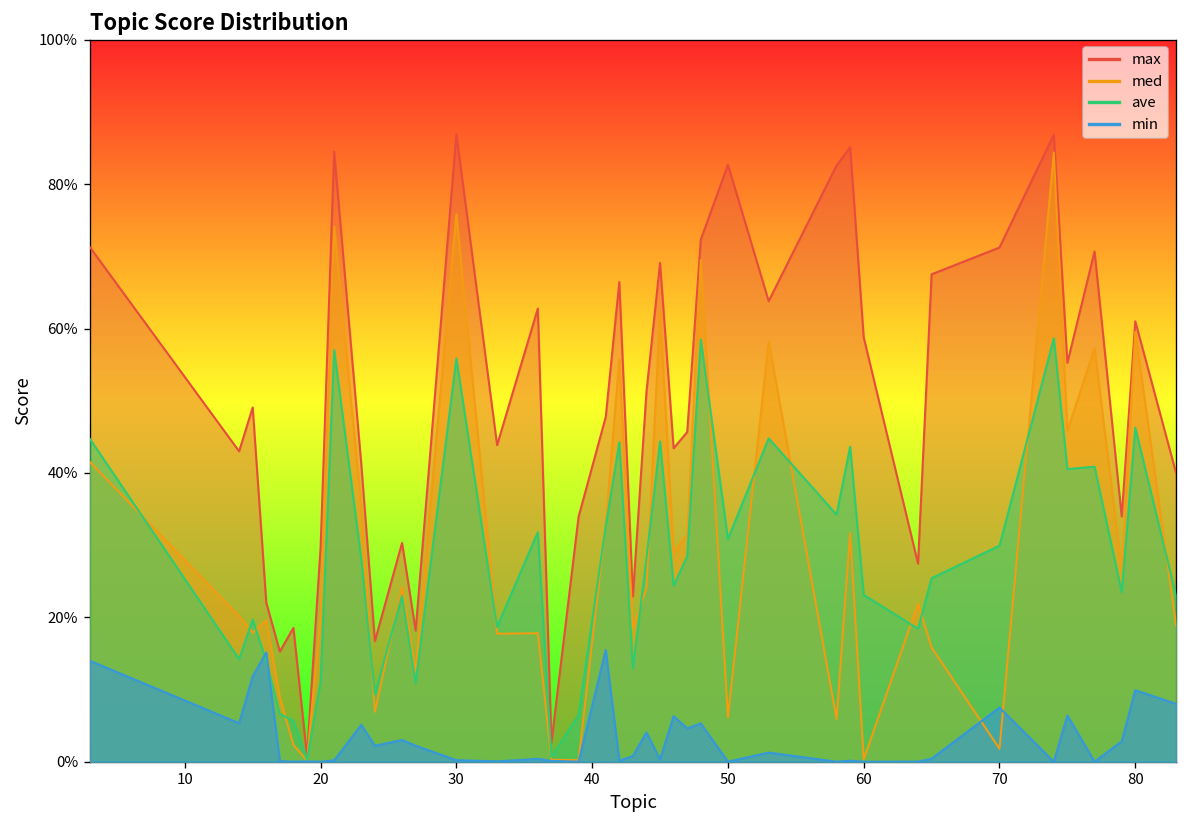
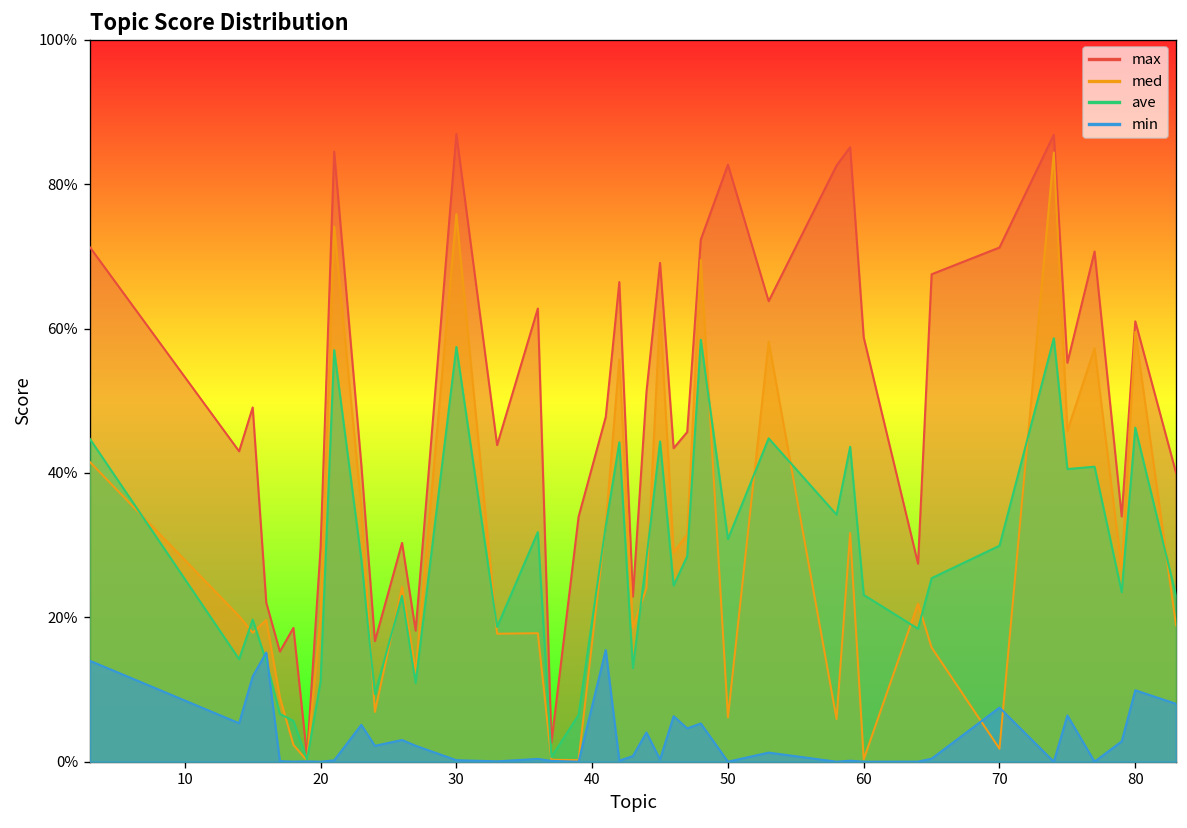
ave, 30: 56% -> 57%
